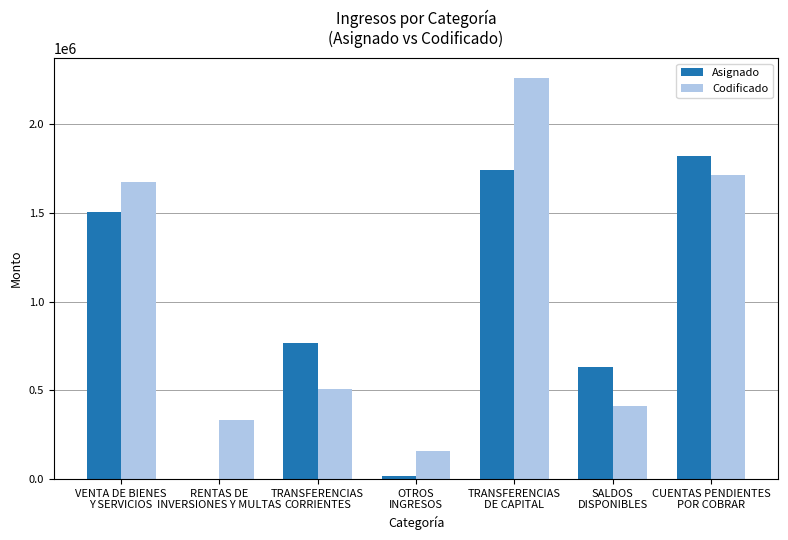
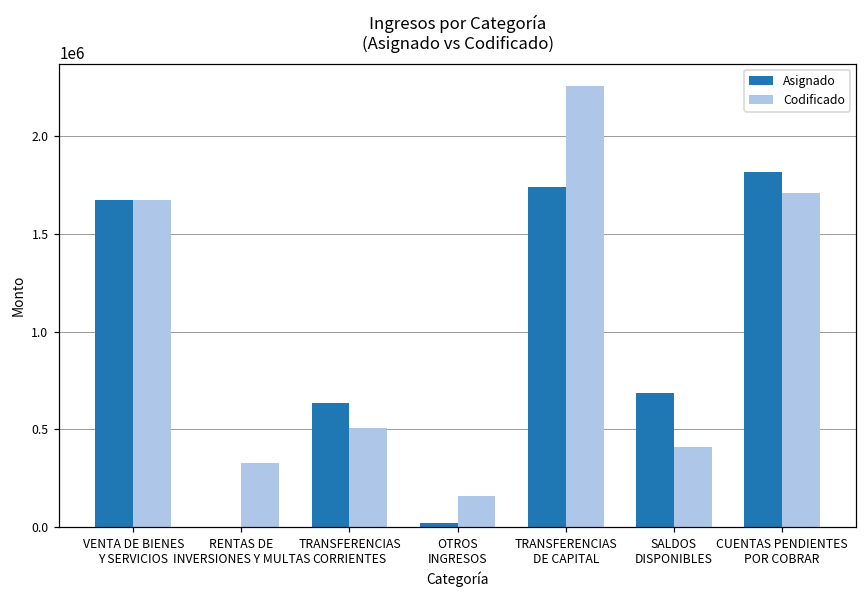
Asignado, VENTA DE BIENES Y SERVICIOS: 1510000 -> 1680000
Asignado, TRANSFERENCIAS CORRIENTES: 770000 -> 640000
Asignado, SALDOS DISPONIBLES: 630000 -> 690000
